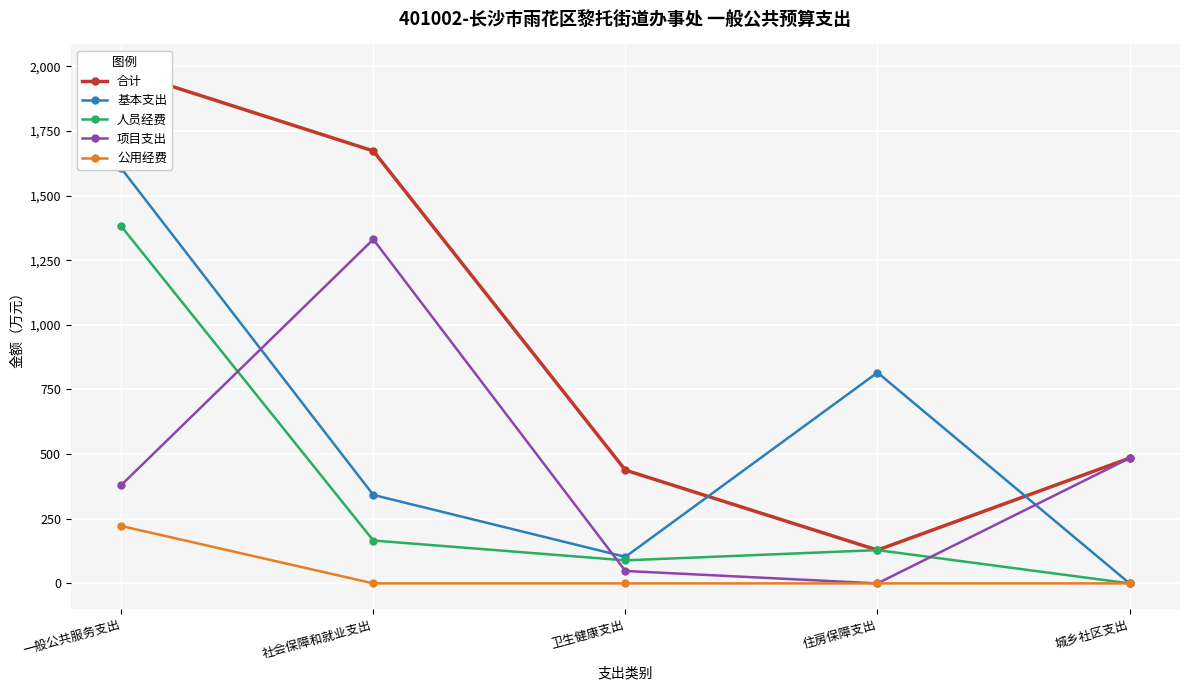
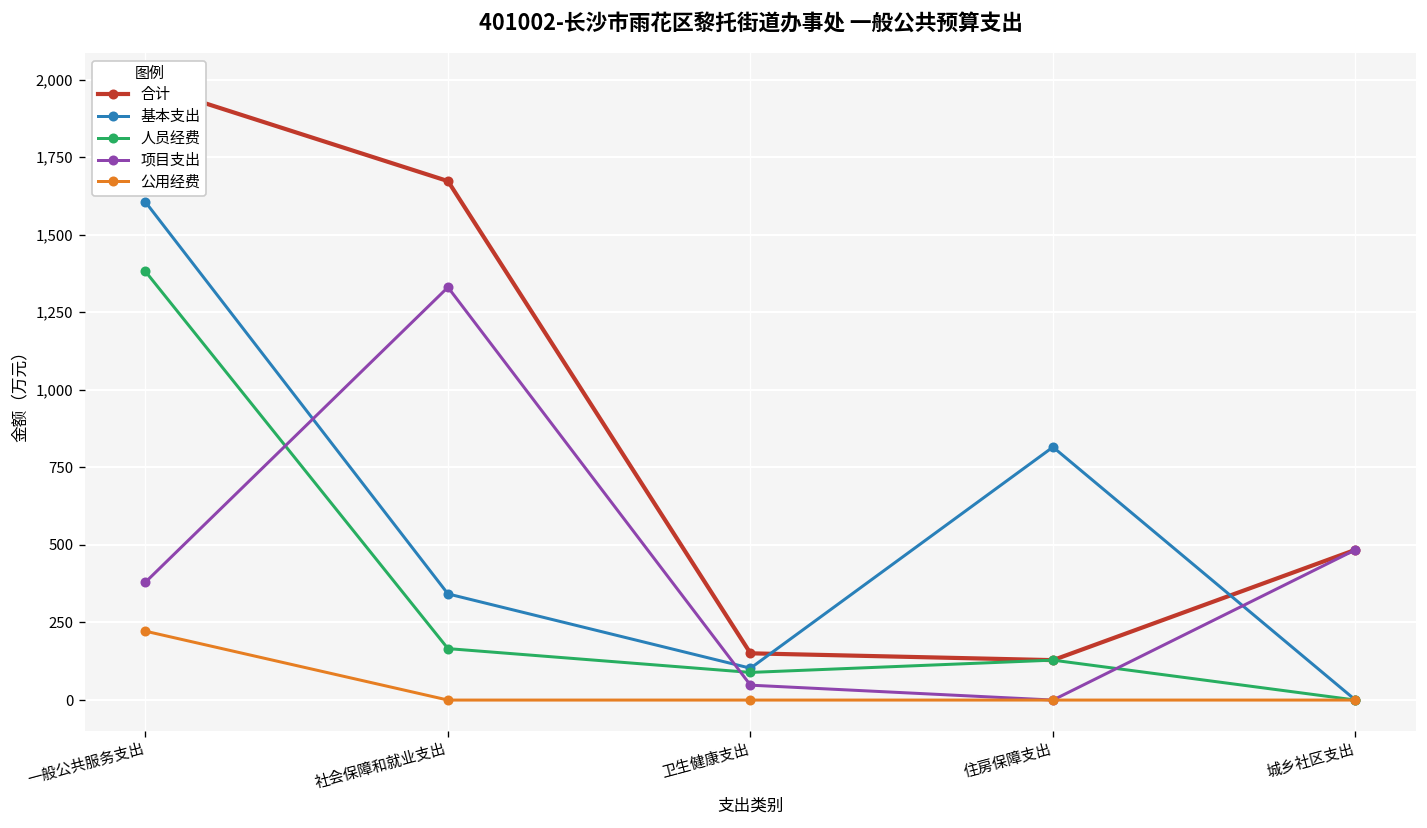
合计, 卫生健康支出: 440 -> 150
